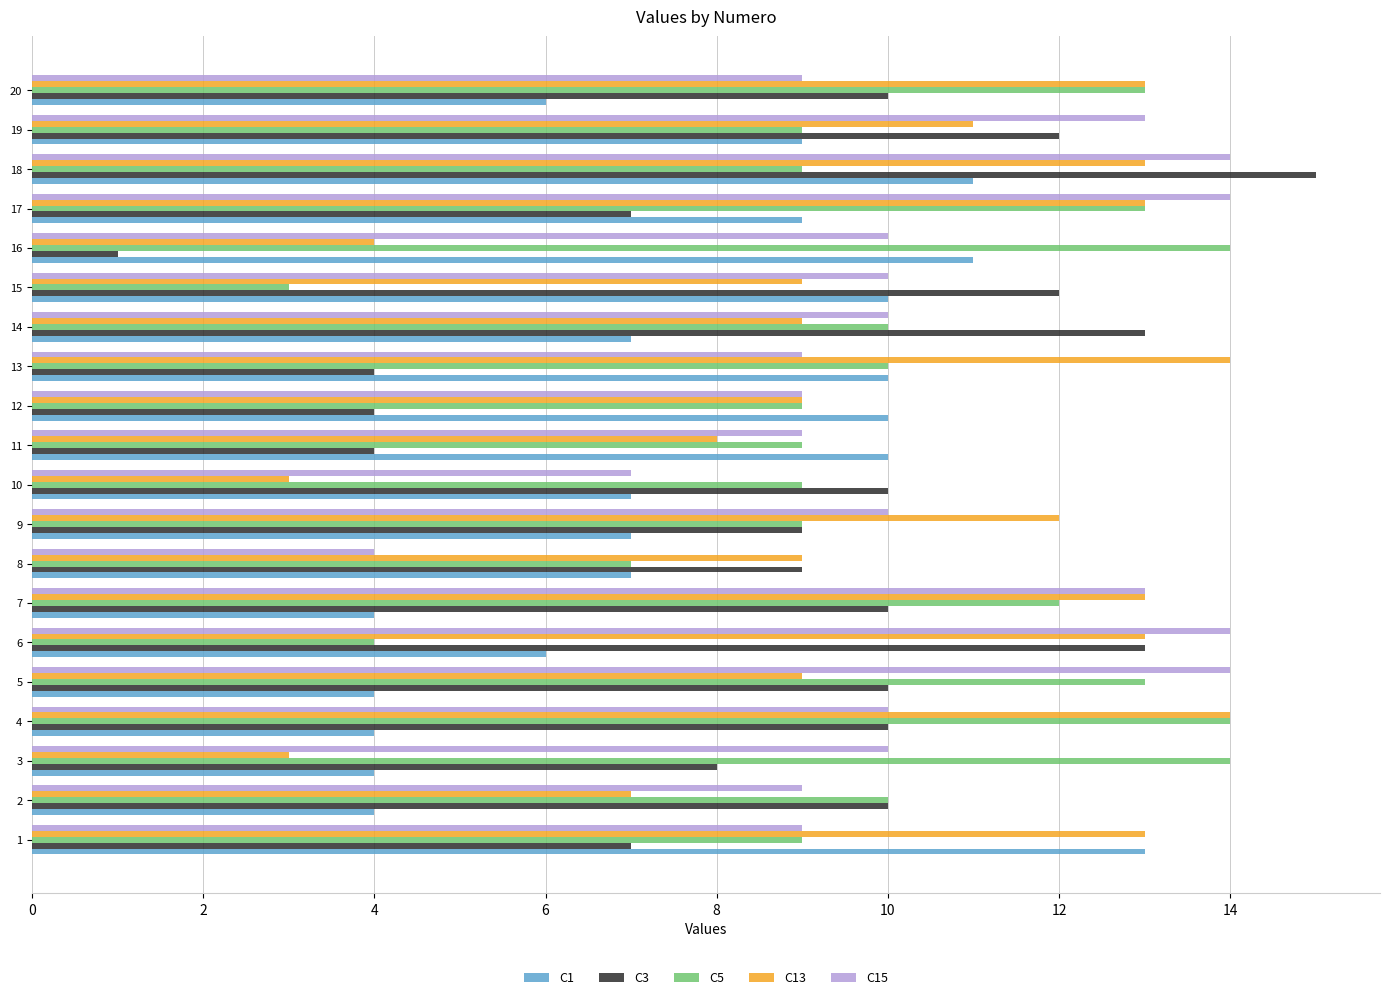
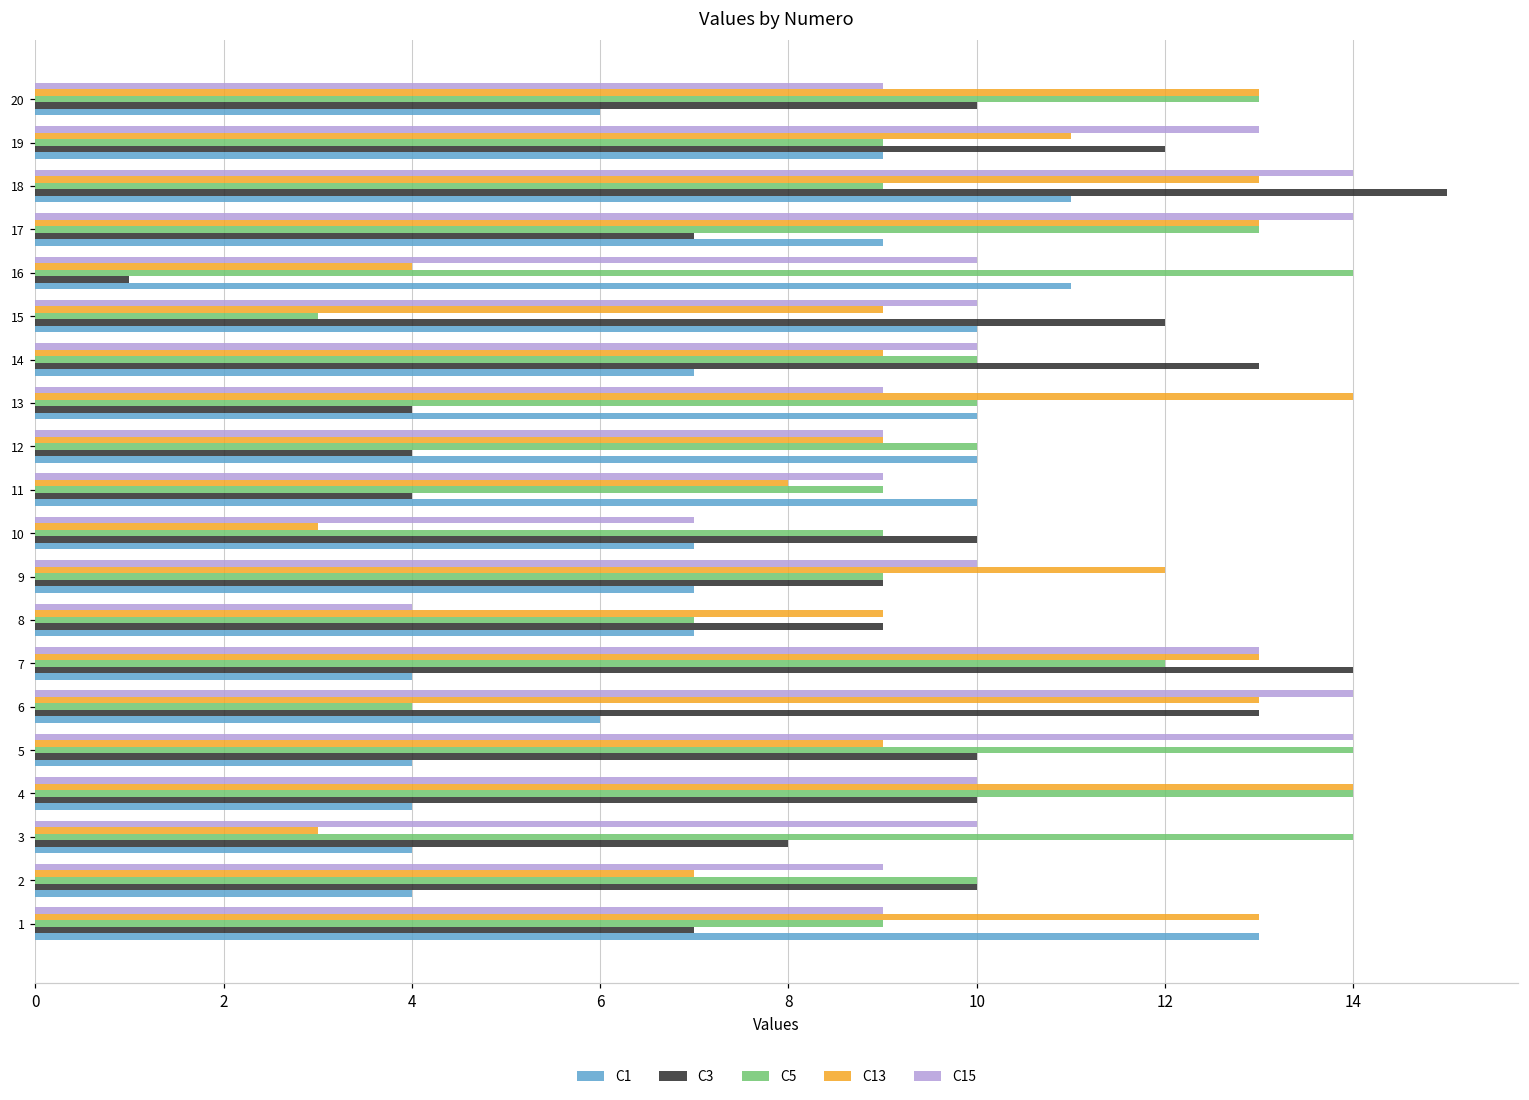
C5, 12: 9 -> 10
C3, 7: 10 -> 14
C5, 5: 13 -> 14
